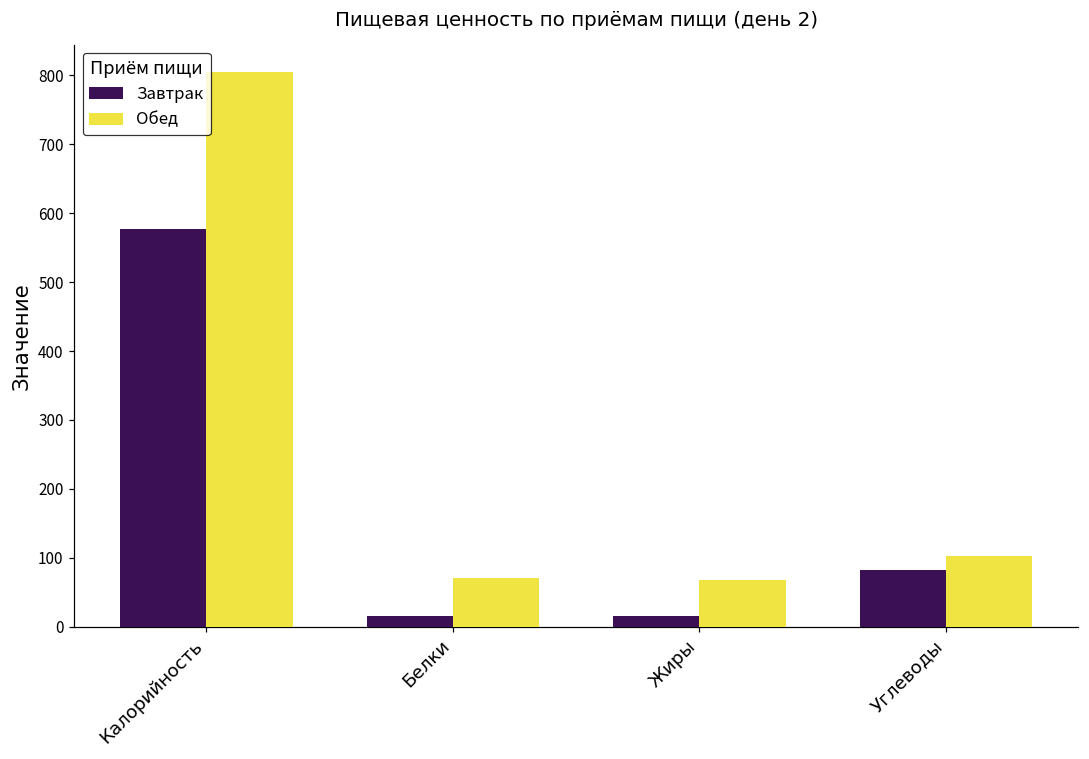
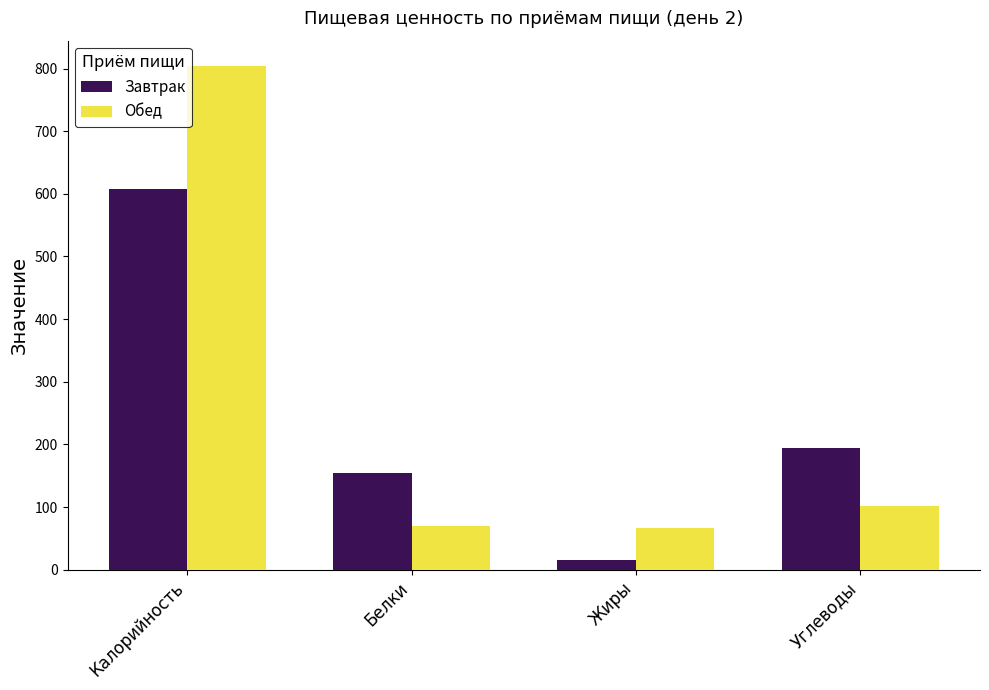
Завтрак, Калорийность: 580 -> 610
Завтрак, Белки: 20 -> 150
Завтрак, Углеводы: 80 -> 190
